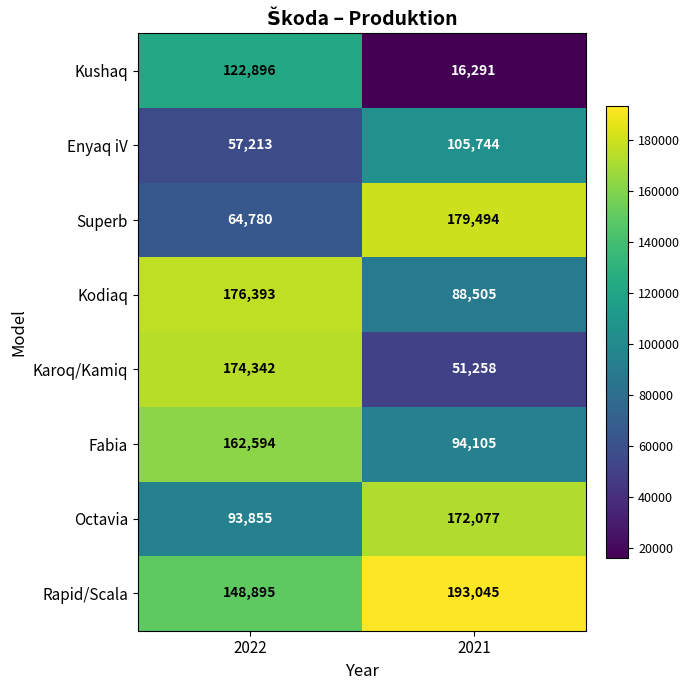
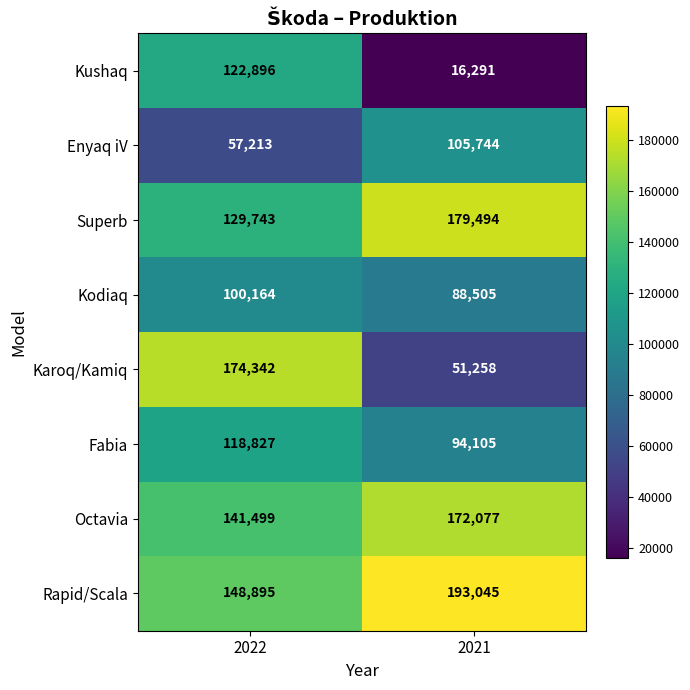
Superb, 2022: 64,780 -> 129,743
Kodiaq, 2022: 176,393 -> 100,164
Fabia, 2022: 162,594 -> 118,827
Octavia, 2022: 93,855 -> 141,499
